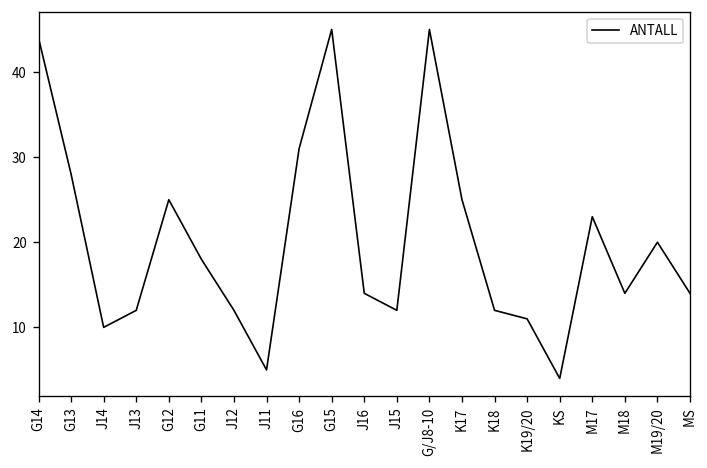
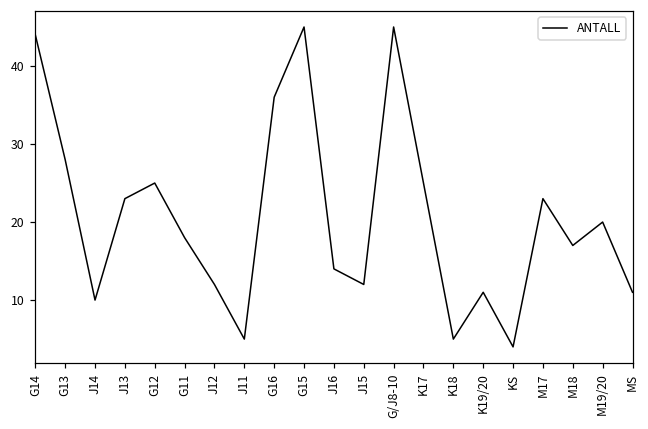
J13: 12 -> 23
G16: 31 -> 36
K18: 12 -> 5
M18: 14 -> 17
MS: 14 -> 11
